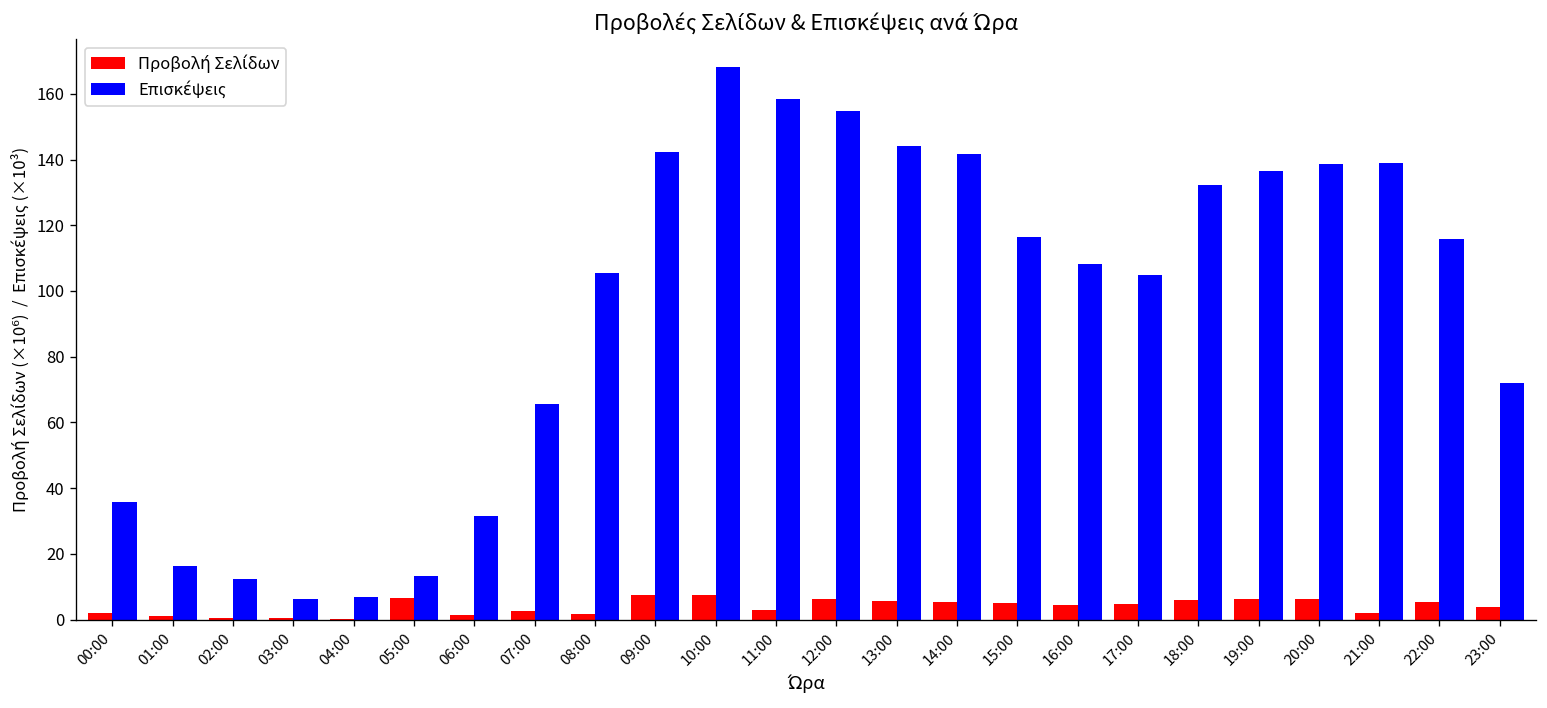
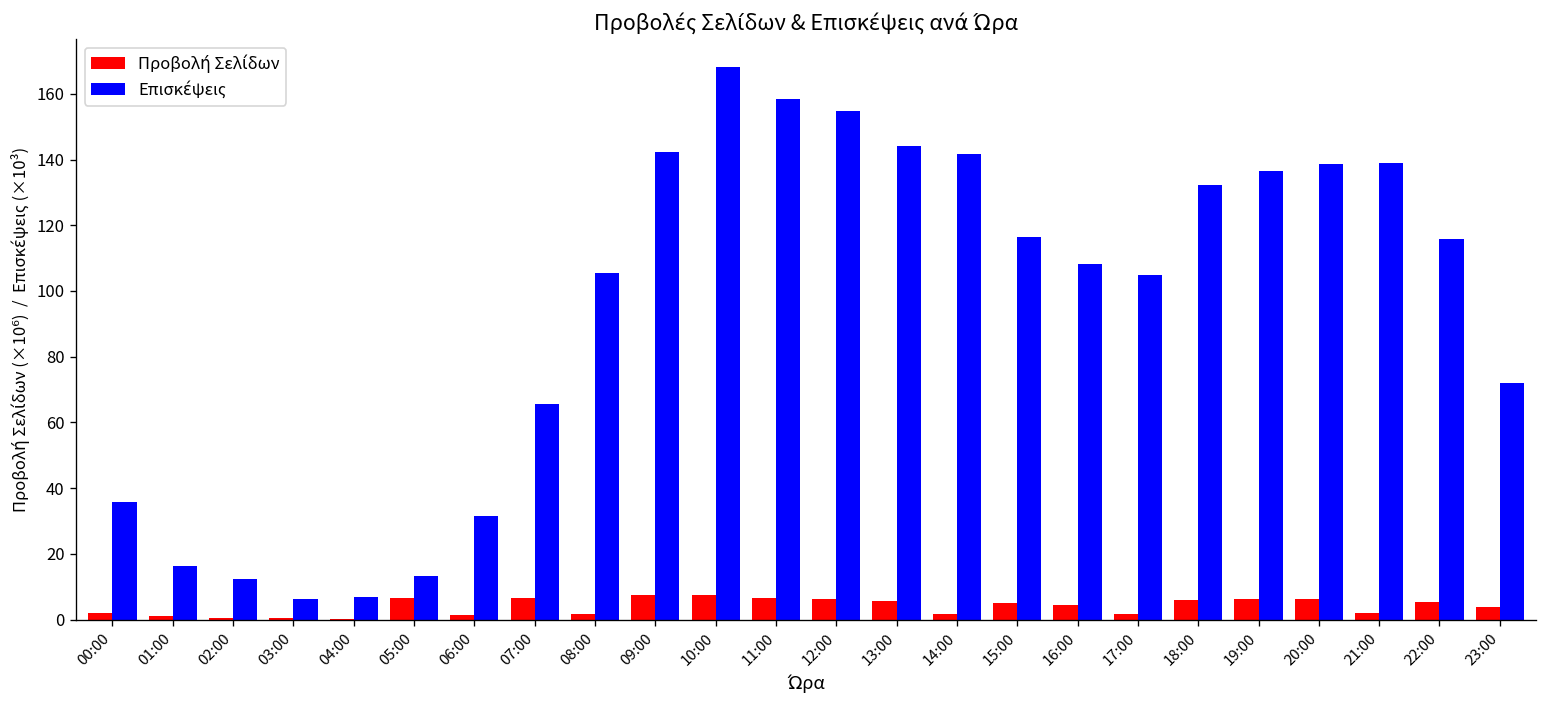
Προβολή Σελίδων, 07:00: 3 -> 6
Προβολή Σελίδων, 11:00: 3 -> 6
Προβολή Σελίδων, 14:00: 5 -> 2
Προβολή Σελίδων, 17:00: 5 -> 2
